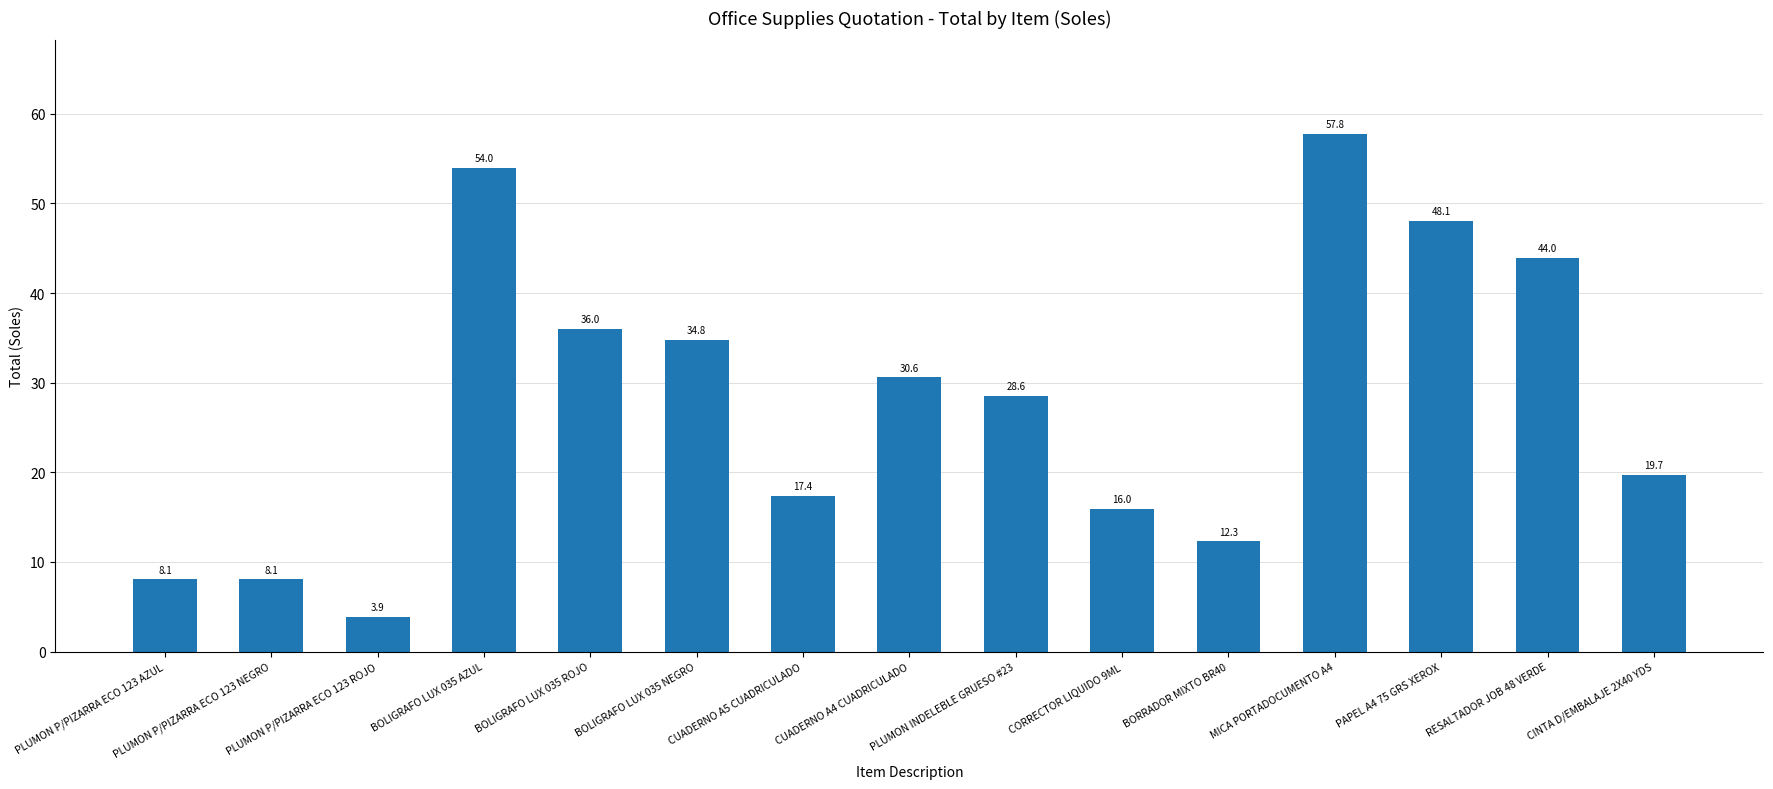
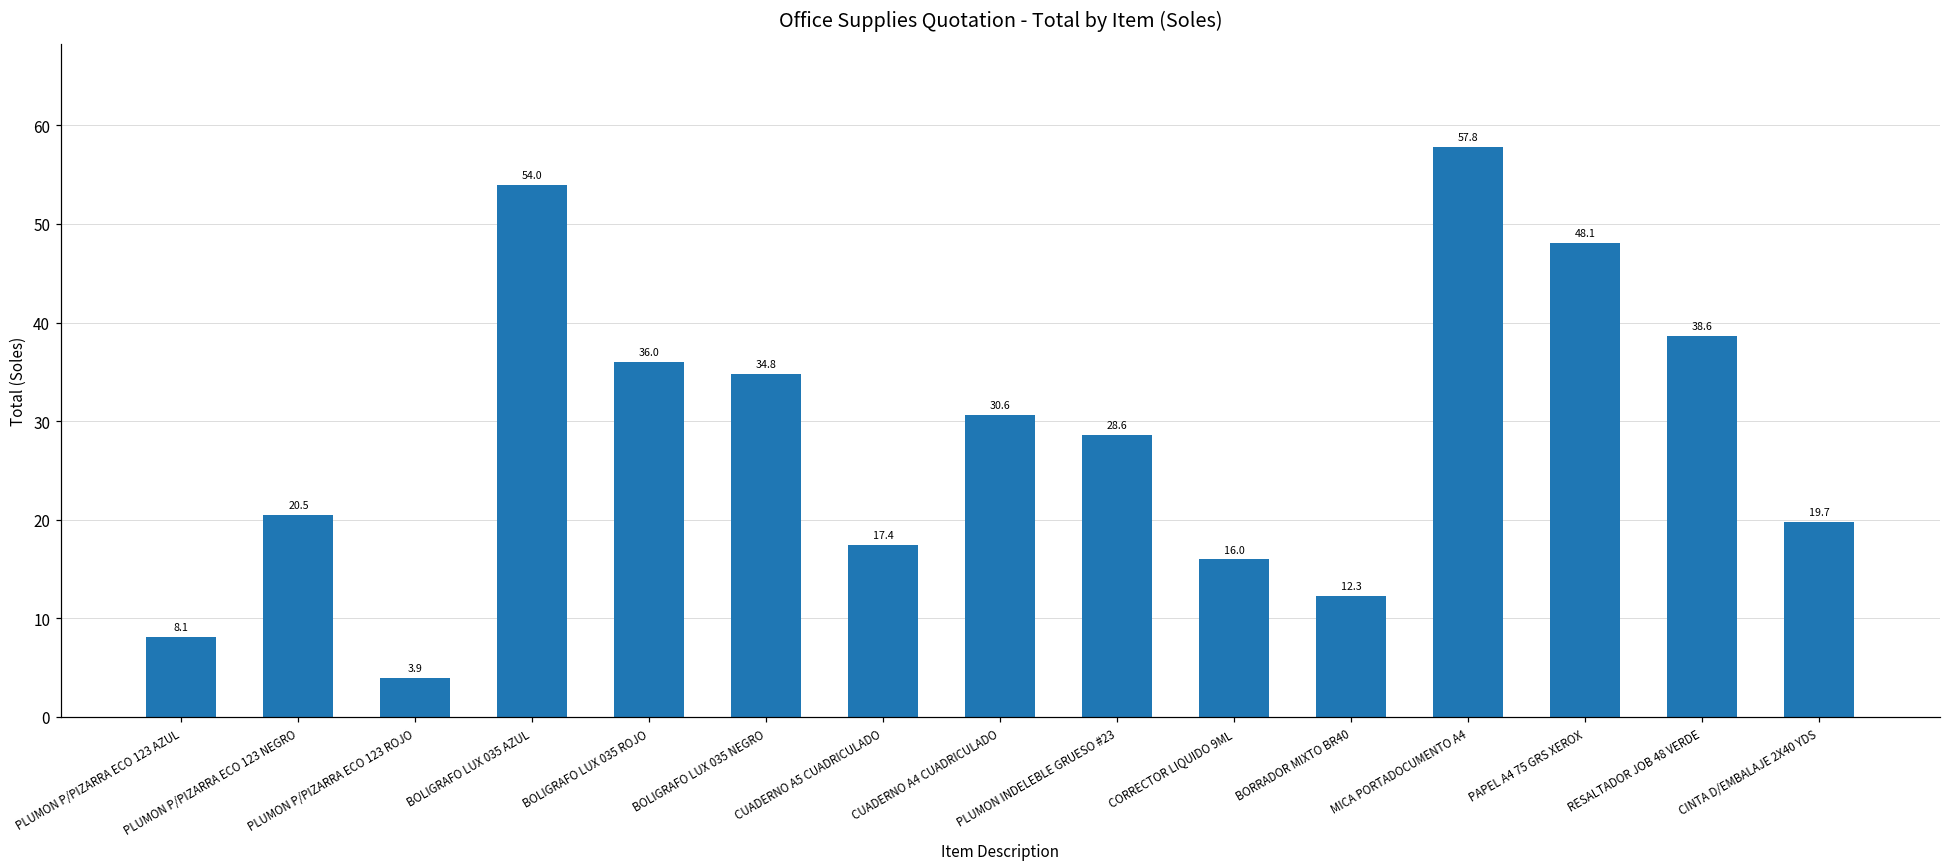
PLUMON P/PIZARRA ECO 123 NEGRO: 8.1 -> 20.5
RESALTADOR JOB 48 VERDE: 44.0 -> 38.6
